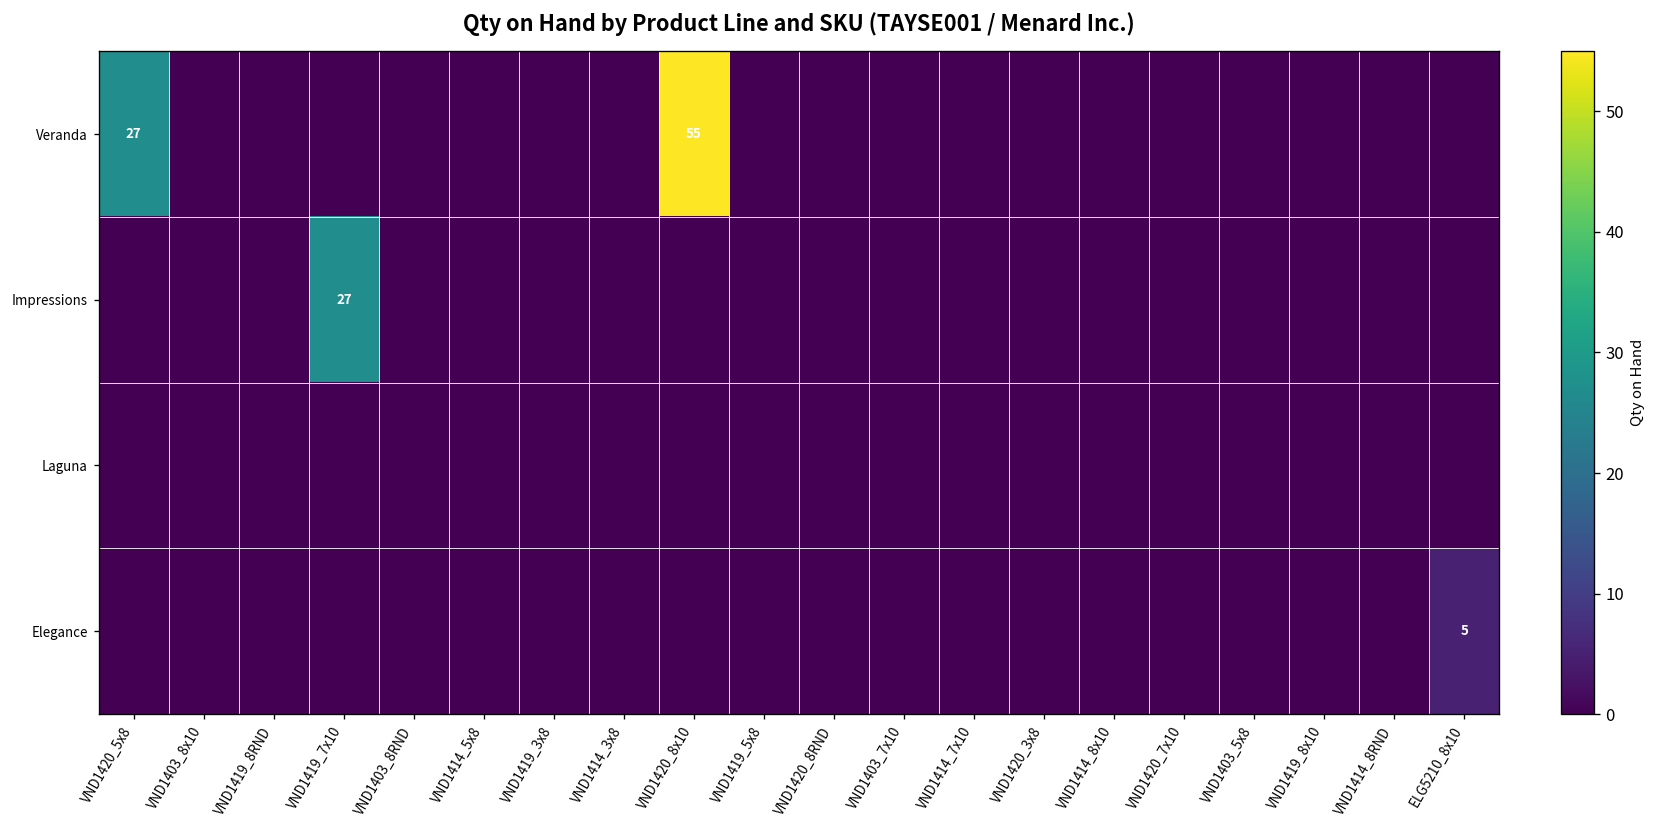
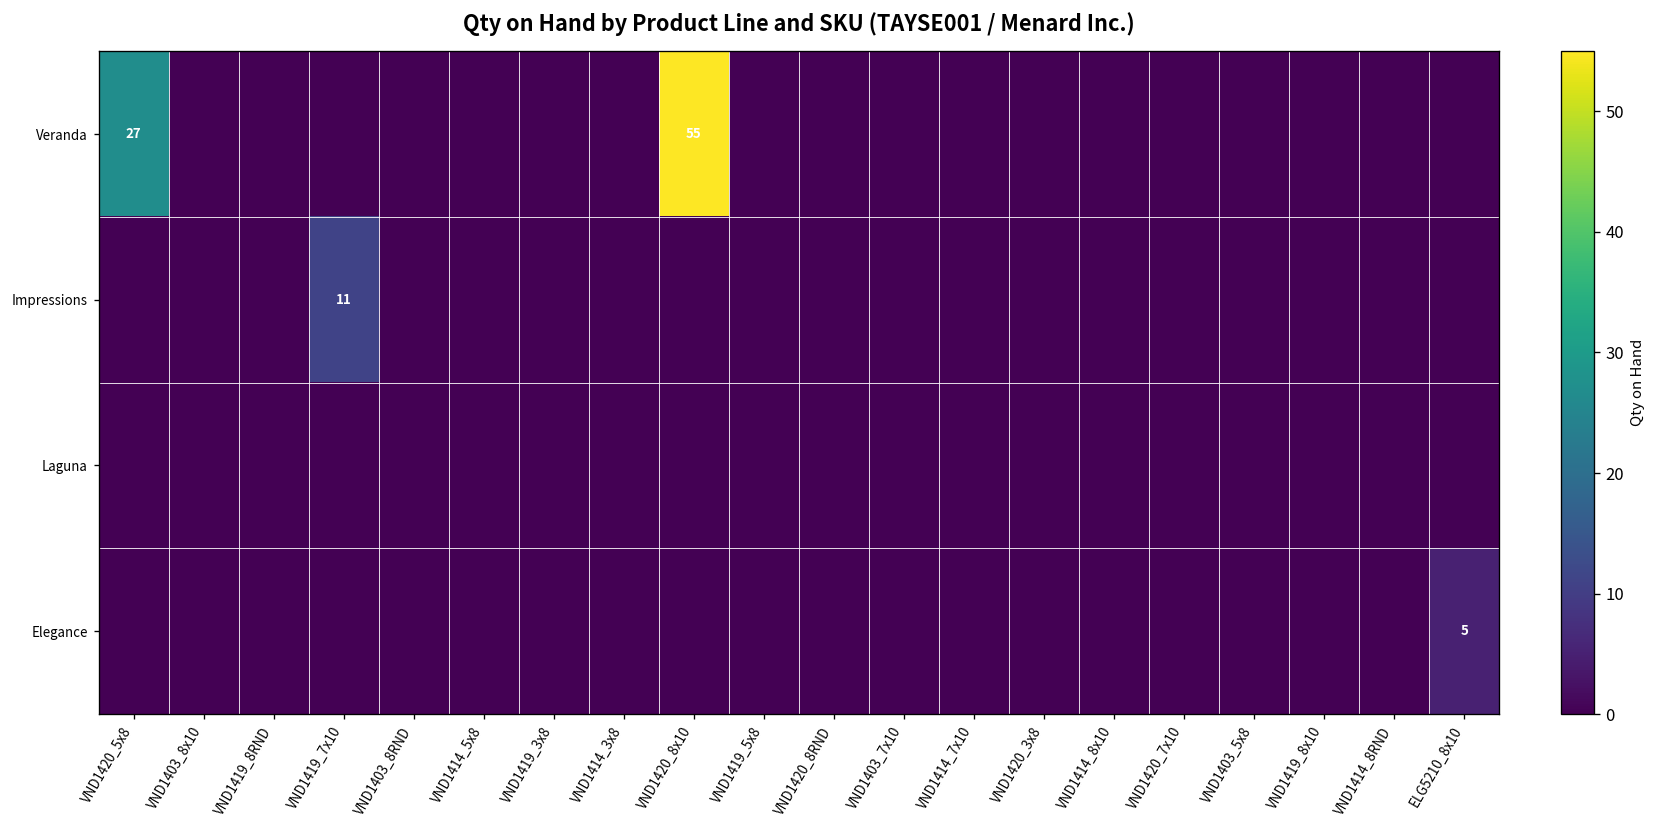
Impressions, VND1419_7x10: 27 -> 11
